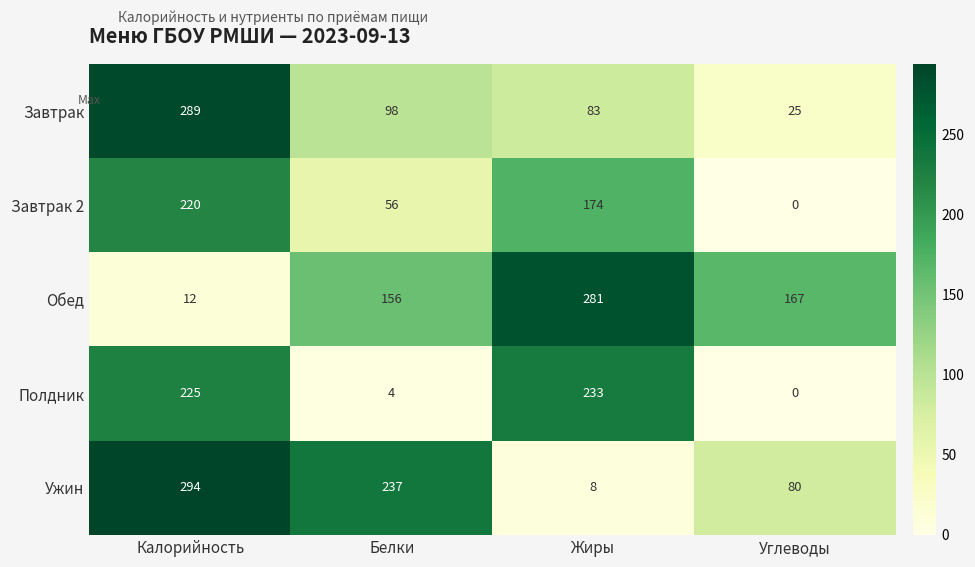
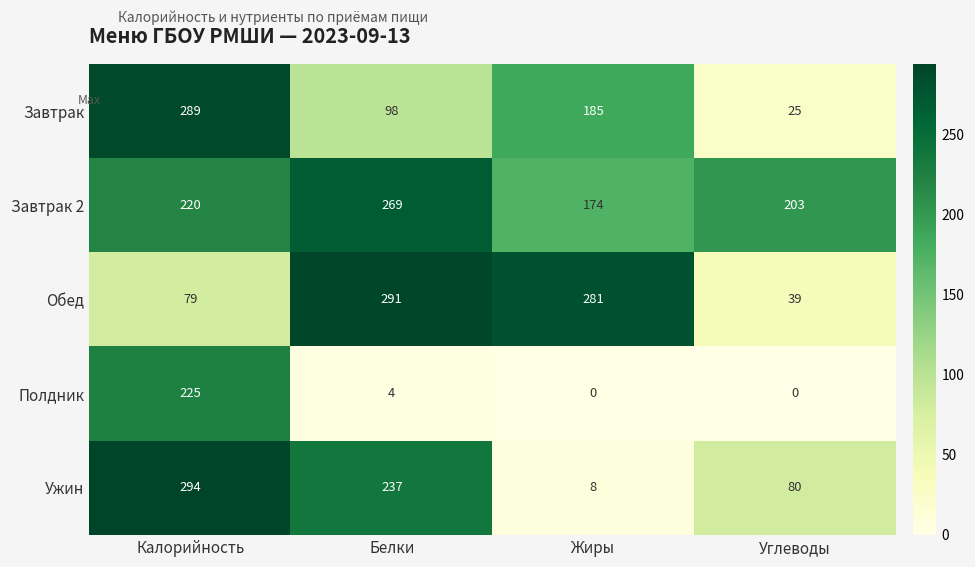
Завтрак, Жиры: 83 -> 185
Завтрак 2, Белки: 56 -> 269
Завтрак 2, Углеводы: 0 -> 203
Обед, Калорийность: 12 -> 79
Обед, Белки: 156 -> 291
Обед, Углеводы: 167 -> 39
Полдник, Жиры: 233 -> 0
